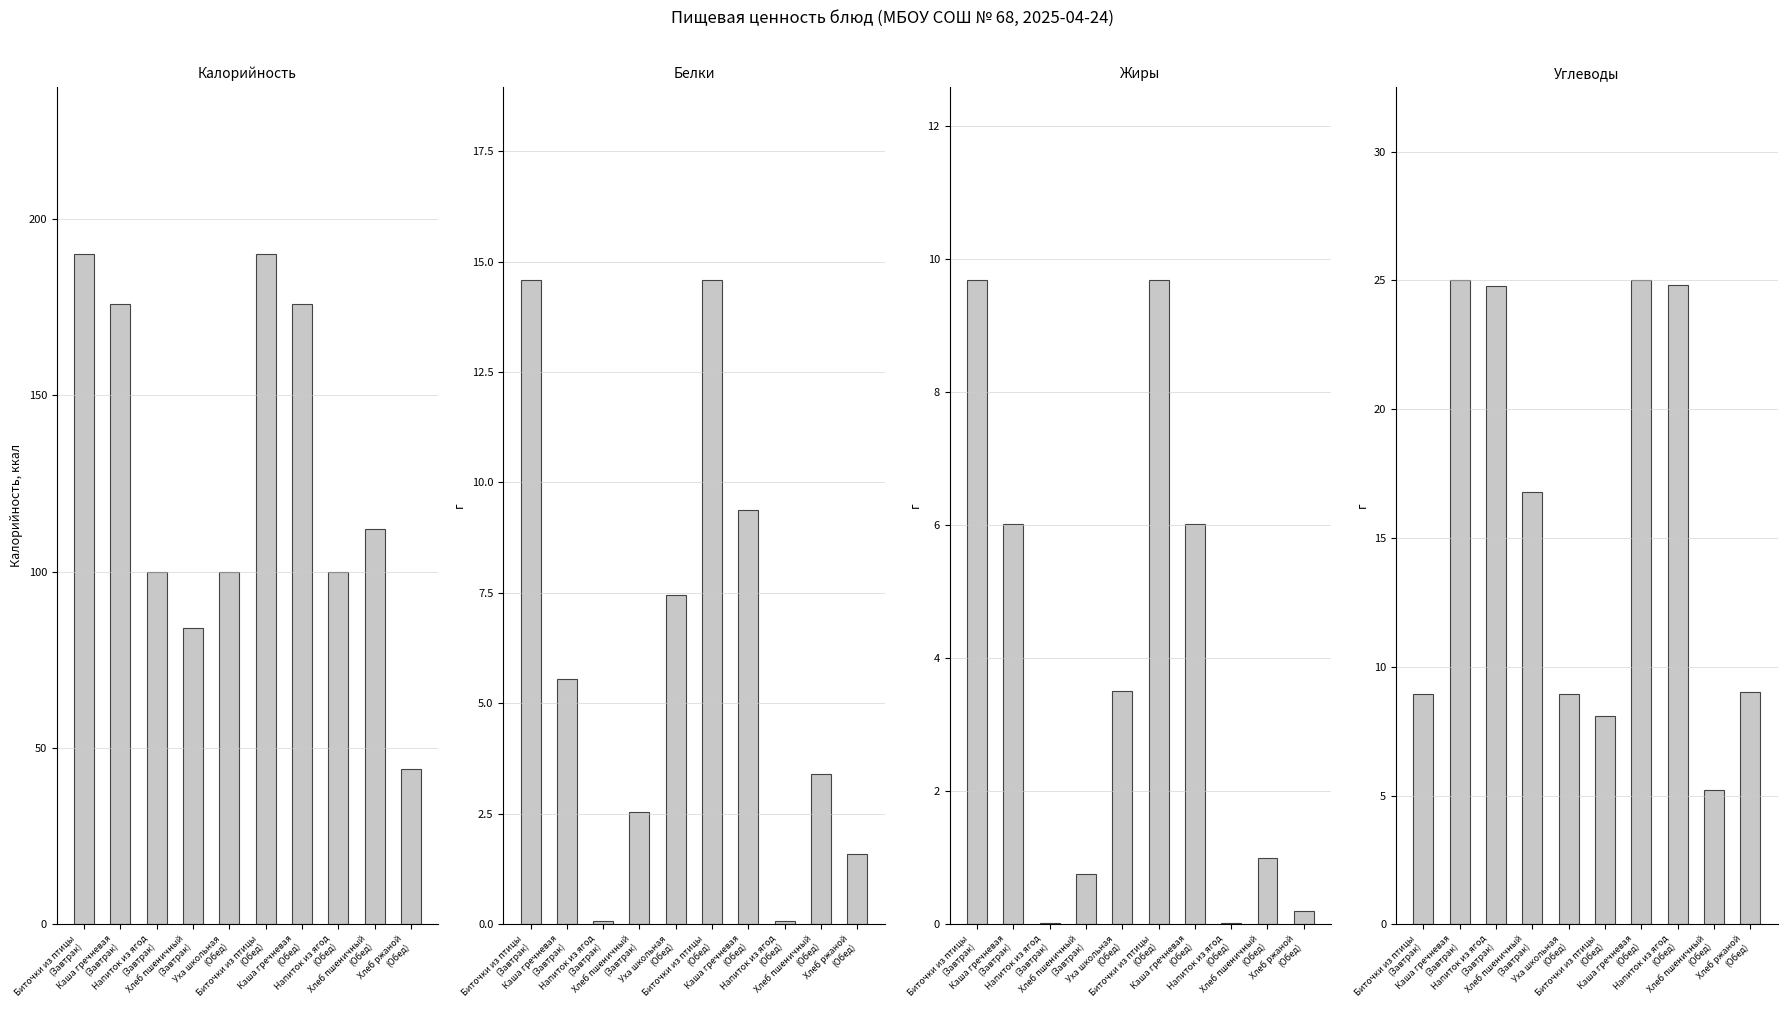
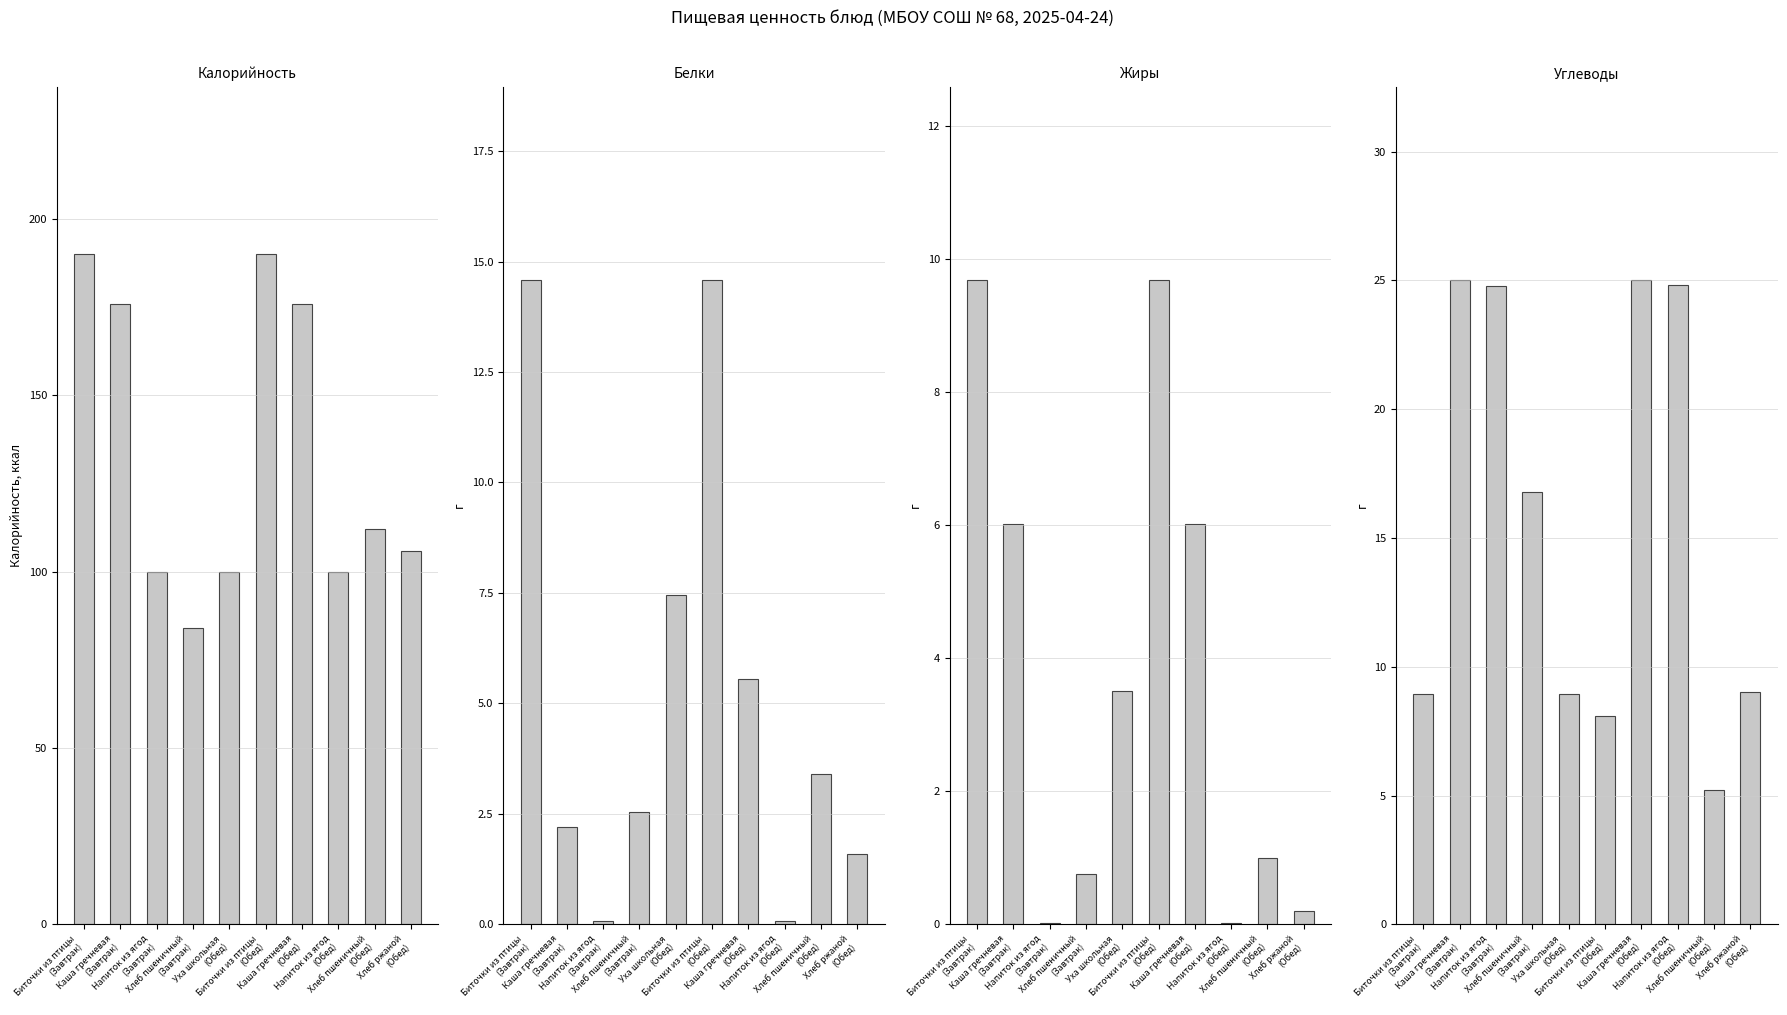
Калорийность, Хлеб ржаной (Обед): 44 -> 106
Белки, Каша гречневая (Завтрак): 5.6 -> 2.2
Белки, Каша гречневая (Обед): 9.4 -> 5.6
